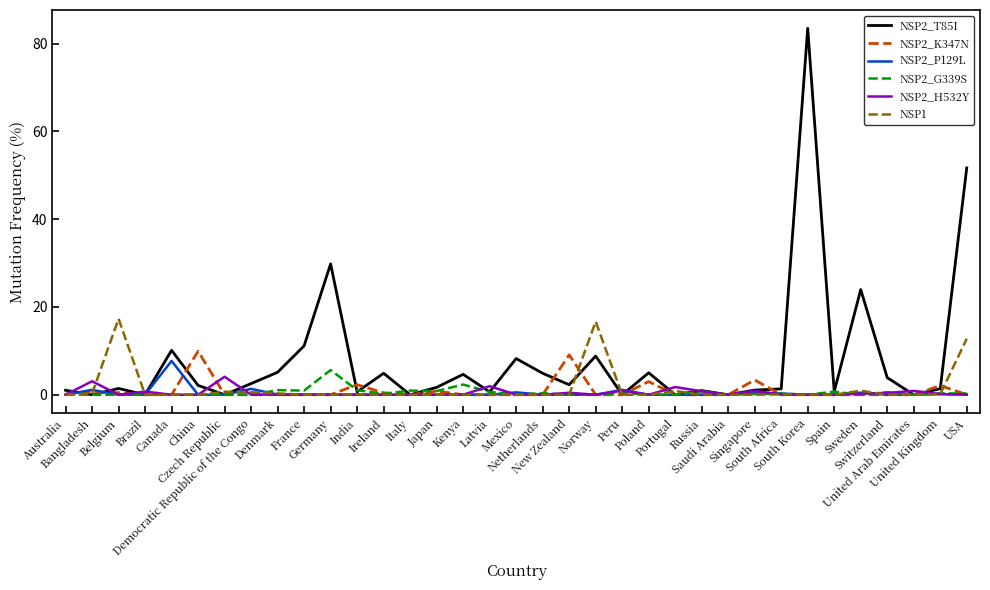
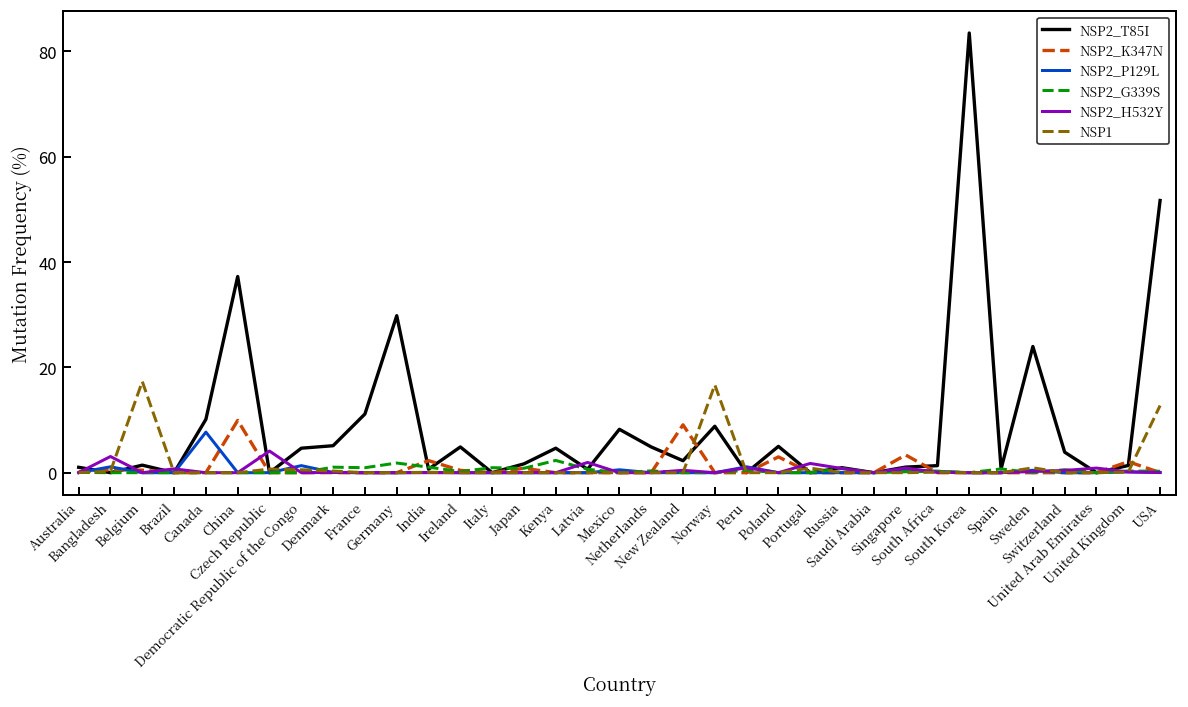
NSP2_T85I, China: 2 -> 37
NSP2_T85I, Democratic Republic of the Congo: 3 -> 5
NSP2_G339S, Germany: 6 -> 2
